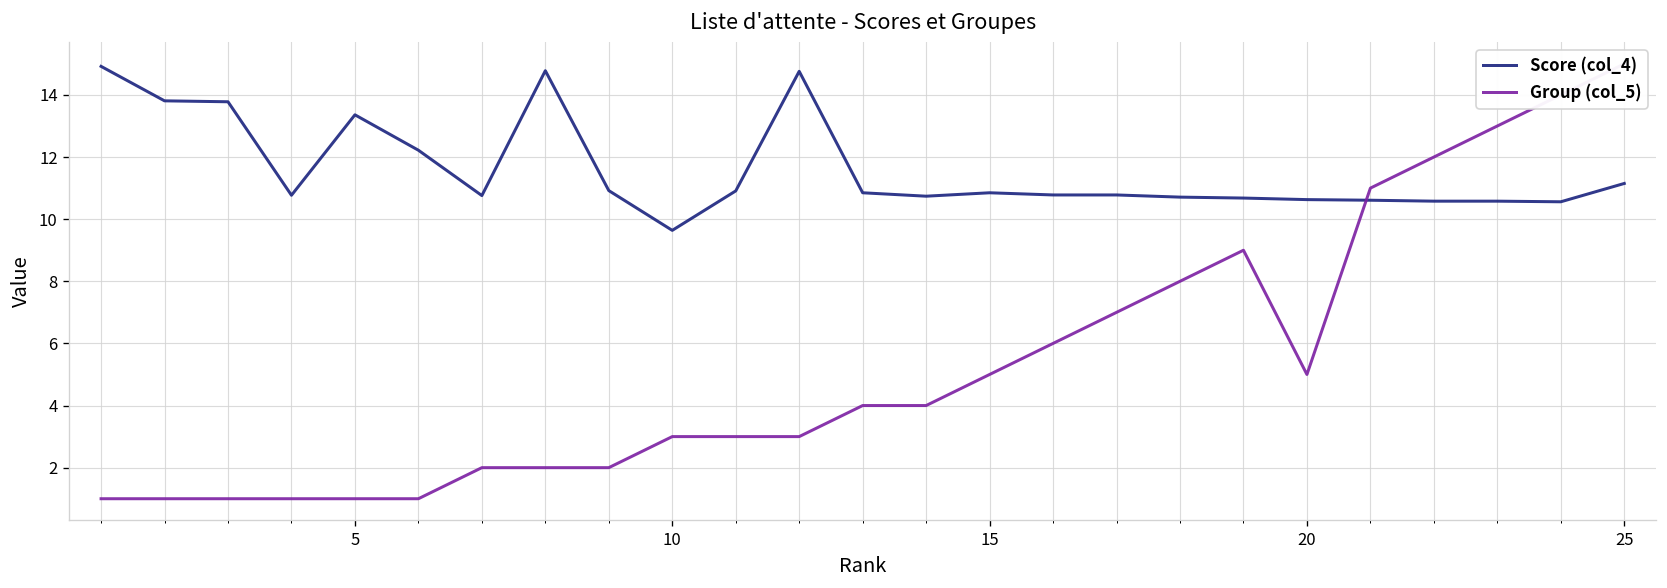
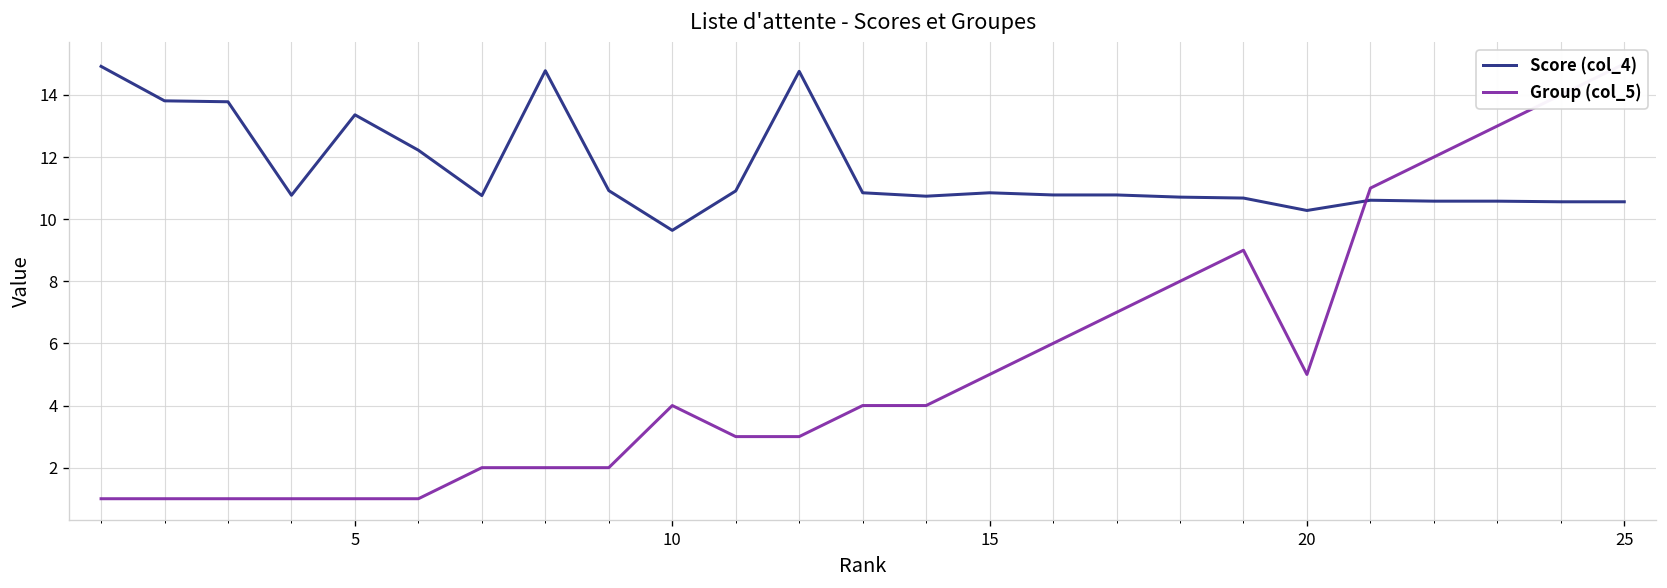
Group (col_5), 10: 3 -> 4
Score (col_4), 20: 10.6 -> 10.3
Score (col_4), 25: 11.2 -> 10.6
